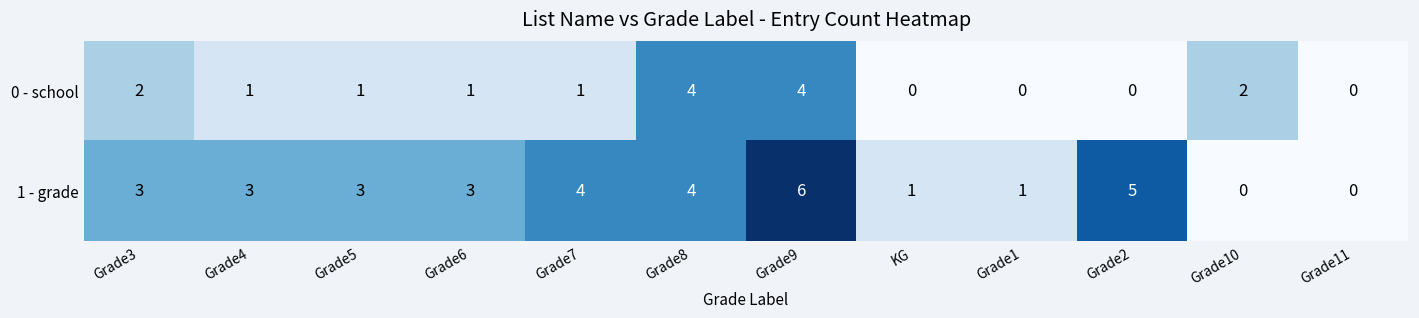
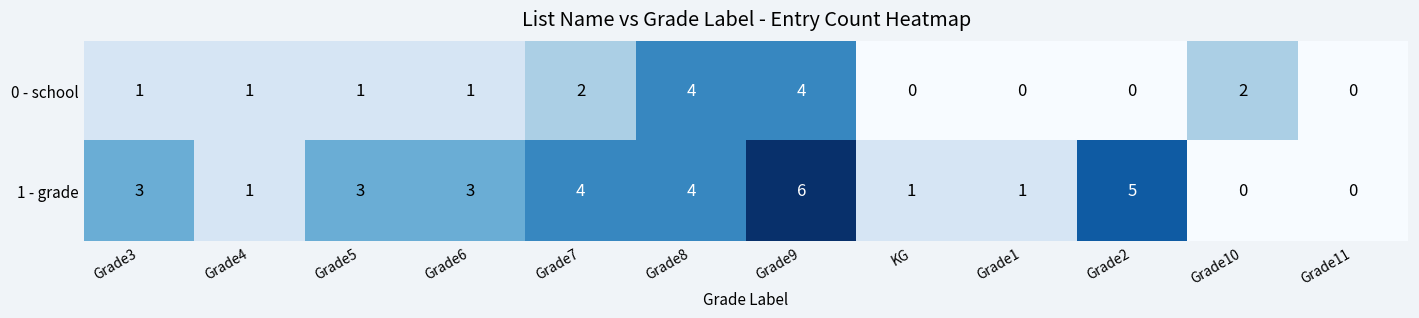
0 - school, Grade3: 2 -> 1
0 - school, Grade7: 1 -> 2
1 - grade, Grade4: 3 -> 1
